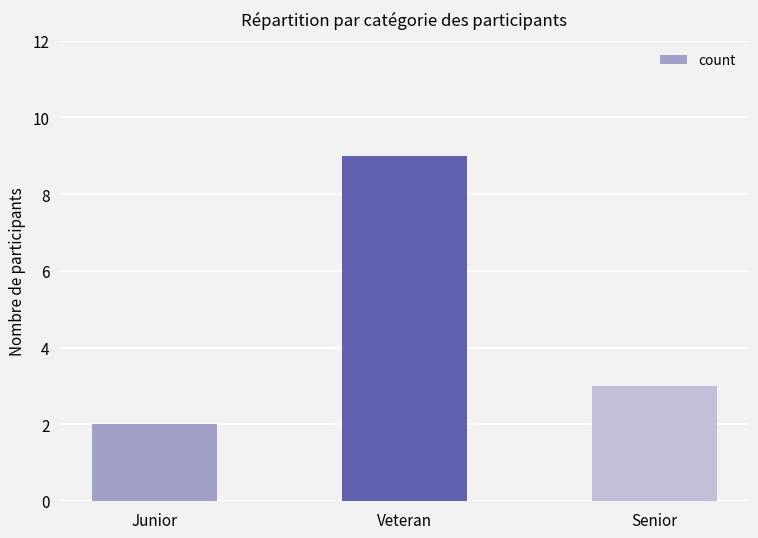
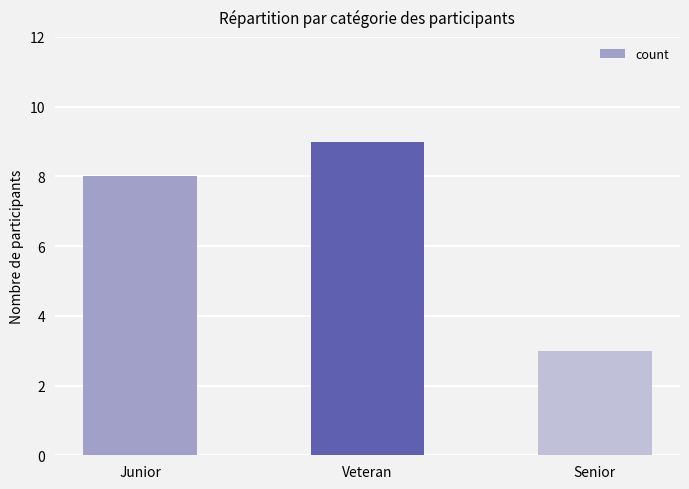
Junior: 2 -> 8
